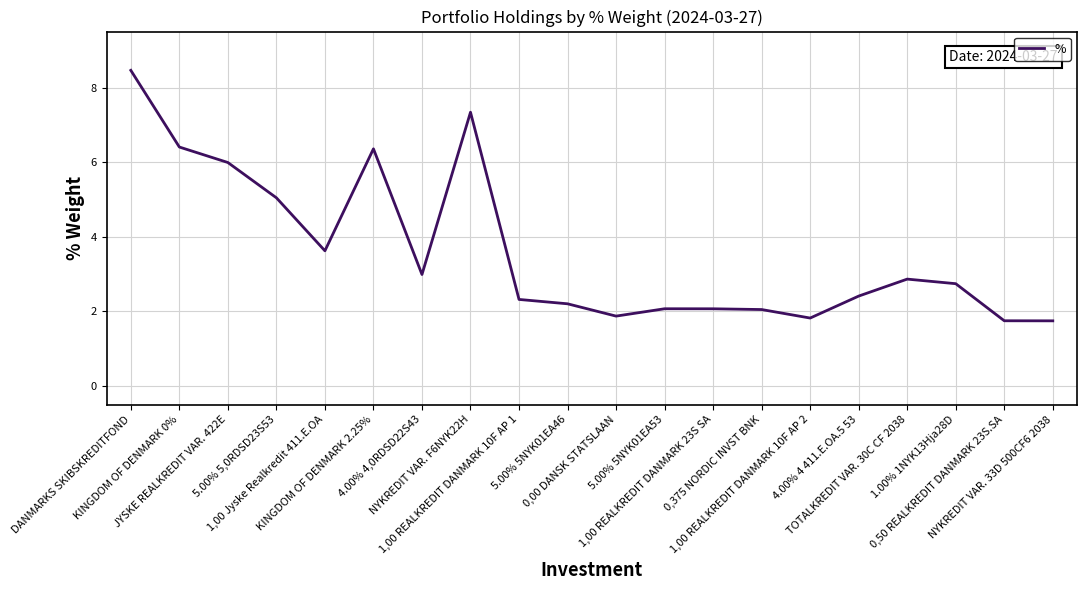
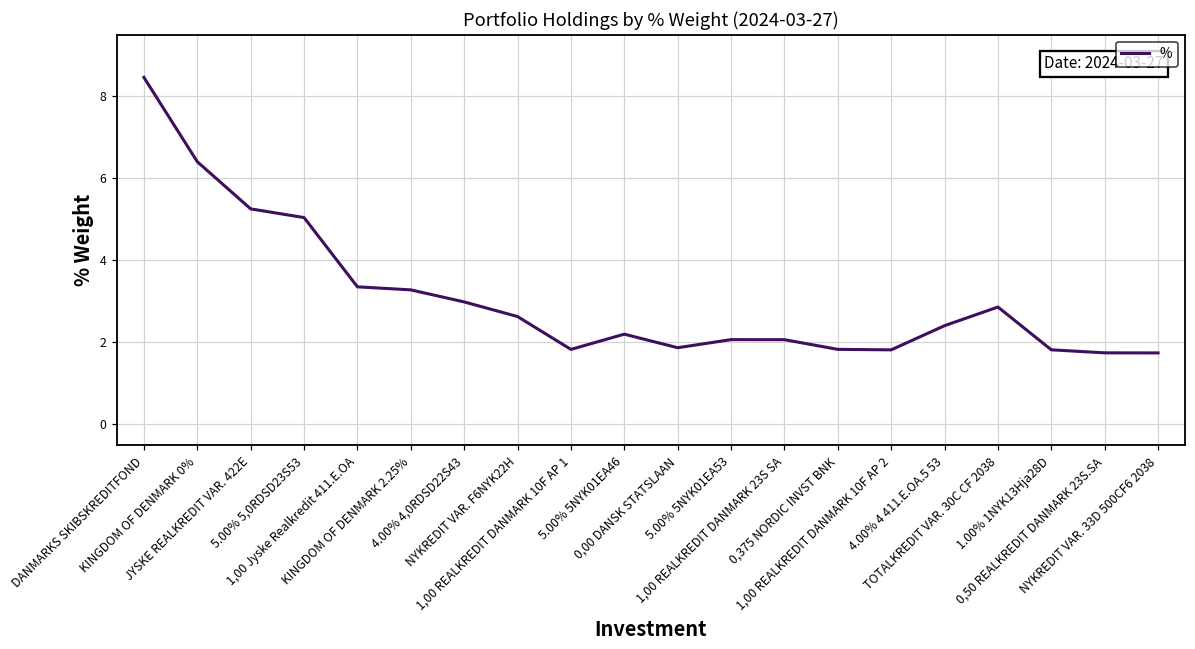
JYSKE REALKREDIT VAR. 422E: 6.0 -> 5.3
1,00 Jyske Realkredit 411.E.OA: 3.6 -> 3.4
KINGDOM OF DENMARK 2.25%: 6.4 -> 3.3
NYKREDIT VAR. F6NYK22H: 7.3 -> 2.6
1,00 REALKREDIT DANMARK 10F AP 1: 2.3 -> 1.8
0,375 NORDIC INVST BNK: 2.0 -> 1.8
1.00% 1NYK13Hja28D: 2.7 -> 1.8
